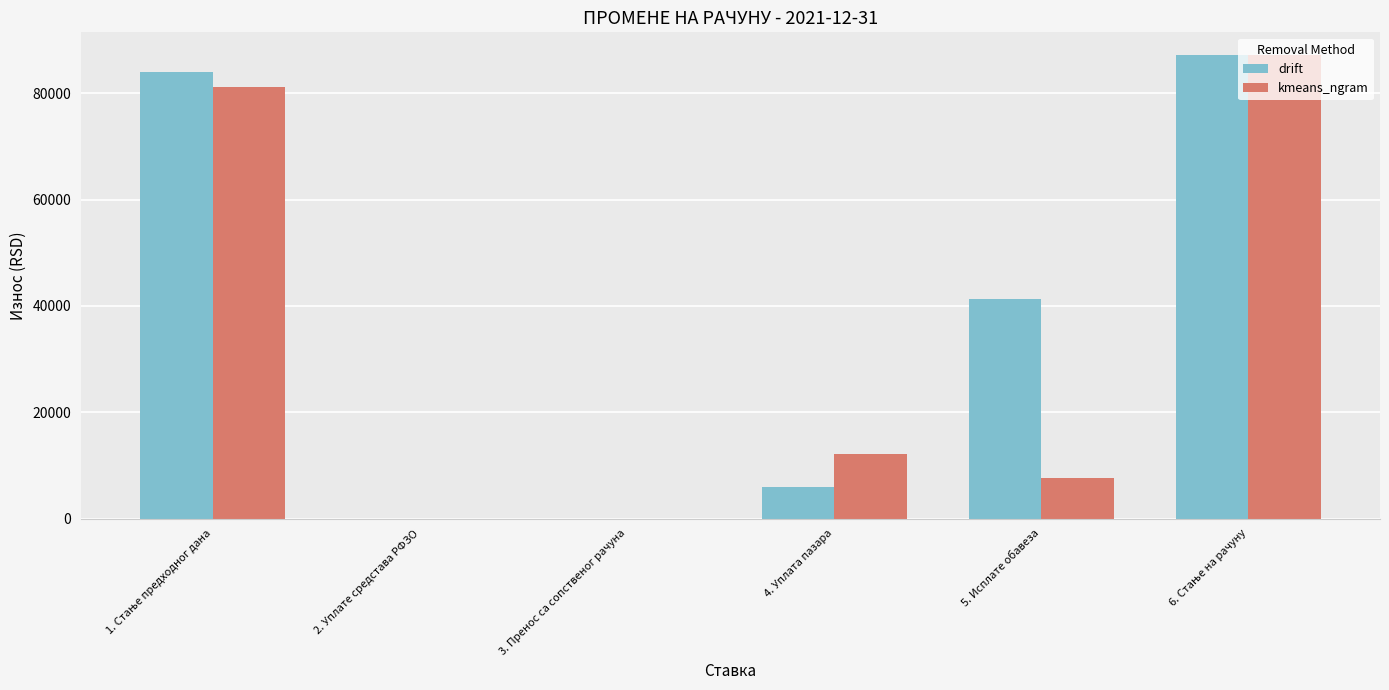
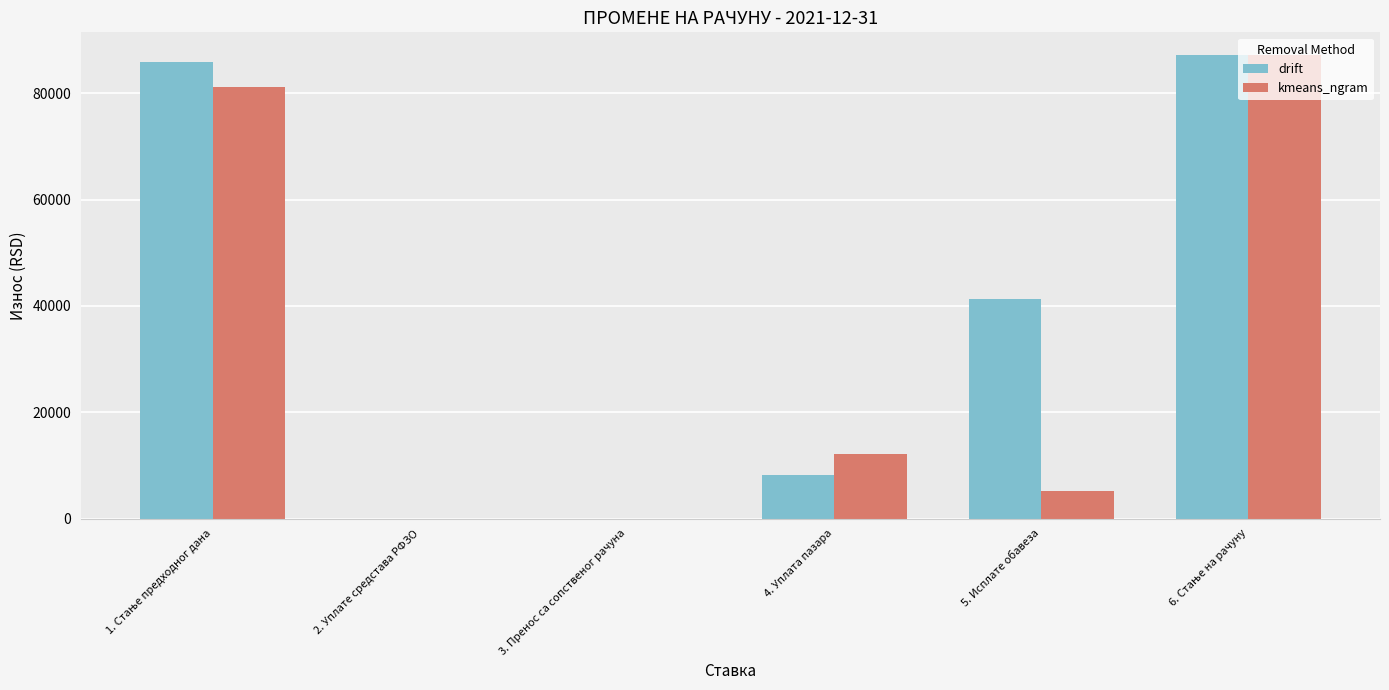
drift, 1. Стање предходног дана: 84000 -> 86000
drift, 4. Уплата пазара: 6000 -> 8000
kmeans_ngram, 5. Исплате обавеза: 8000 -> 5000
